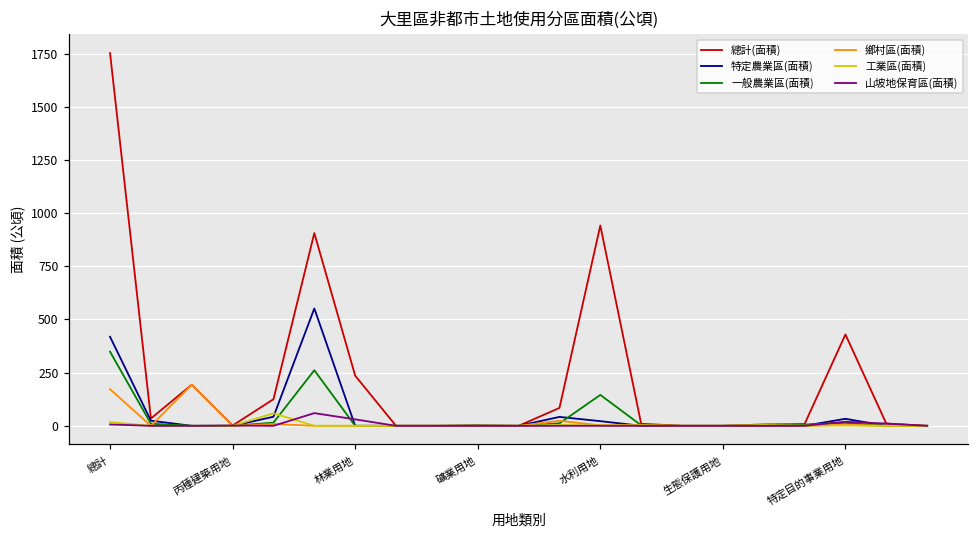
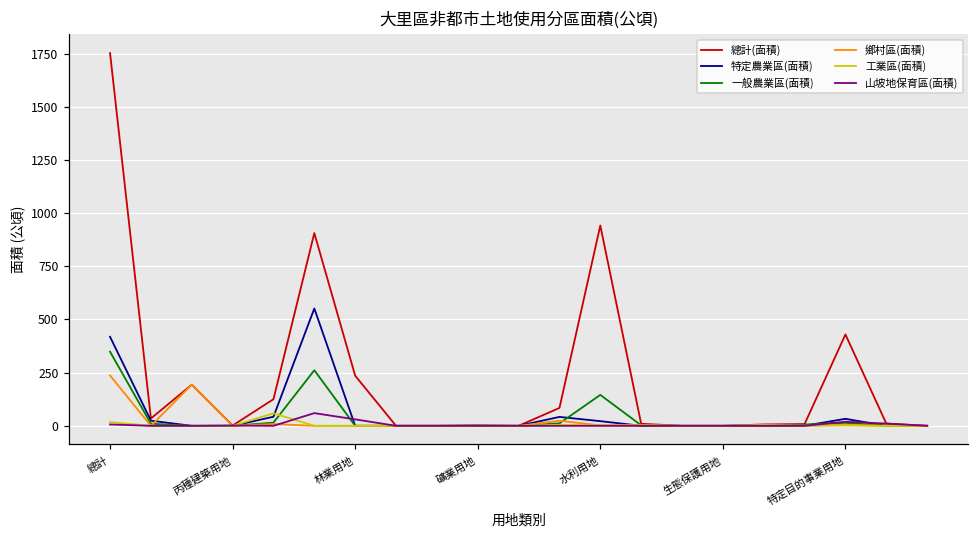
鄉村區(面積), 總計: 170 -> 240
